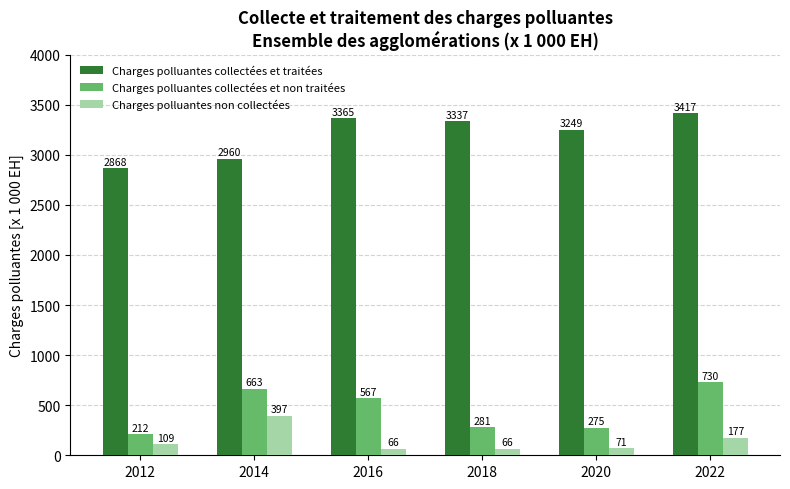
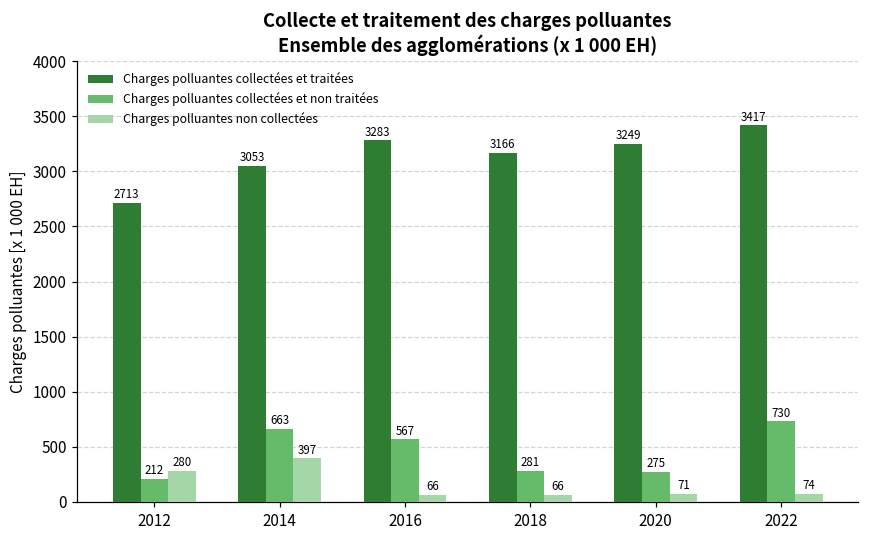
Charges polluantes collectées et traitées, 2012: 2868 -> 2713
Charges polluantes non collectées, 2012: 109 -> 280
Charges polluantes collectées et traitées, 2014: 2960 -> 3053
Charges polluantes collectées et traitées, 2016: 3365 -> 3283
Charges polluantes collectées et traitées, 2018: 3337 -> 3166
Charges polluantes non collectées, 2022: 177 -> 74
